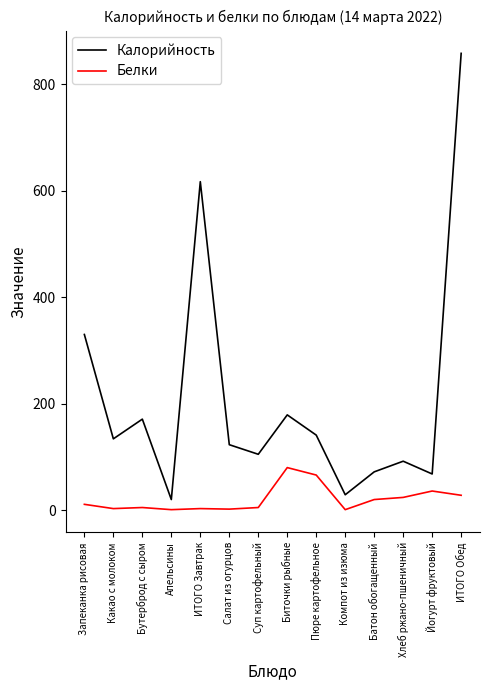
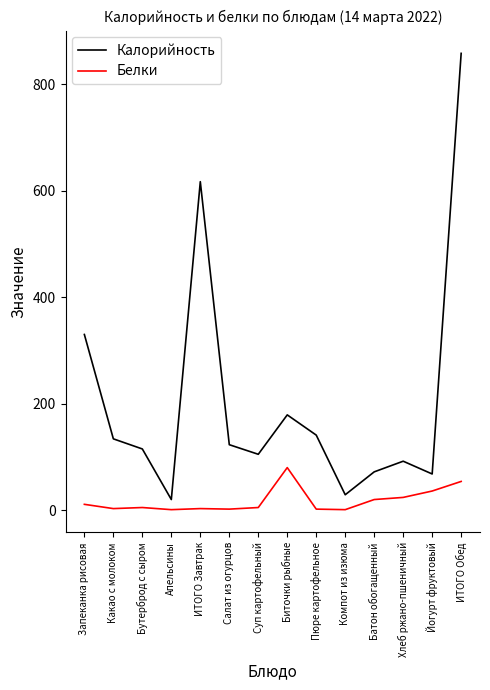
Калорийность, Бутерброд с сыром: 170 -> 120
Белки, Пюре картофельное: 70 -> 0
Белки, ИТОГО Обед: 30 -> 50
